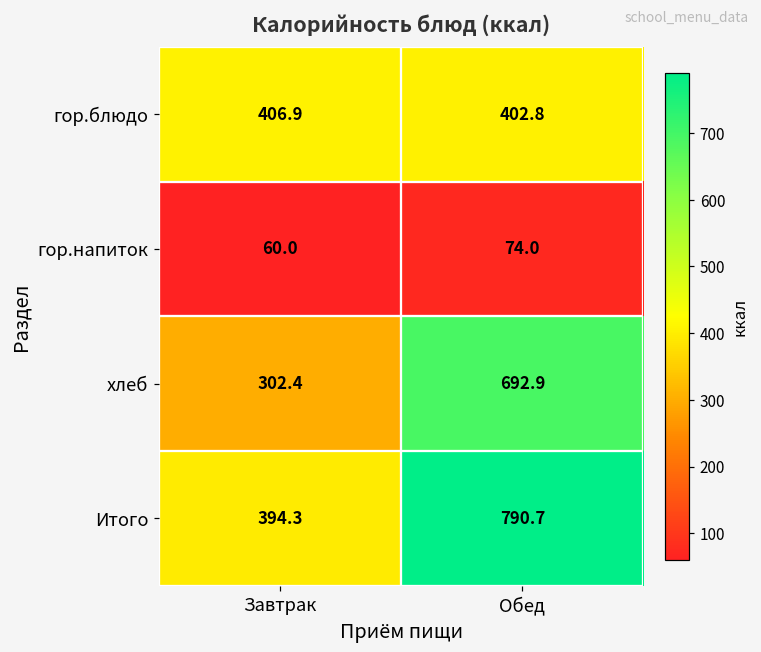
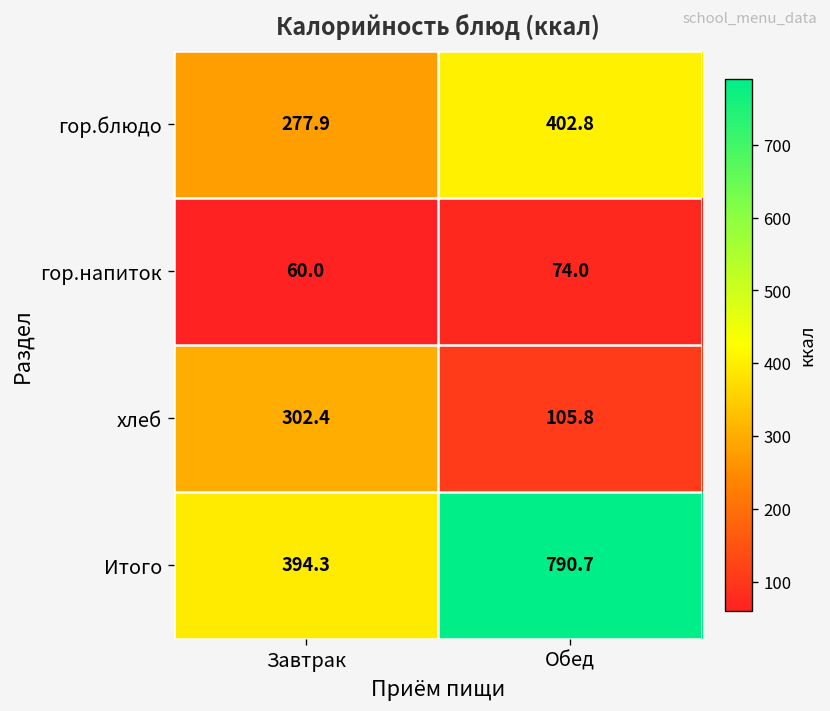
гор.блюдо, Завтрак: 406.9 -> 277.9
хлеб, Обед: 692.9 -> 105.8
